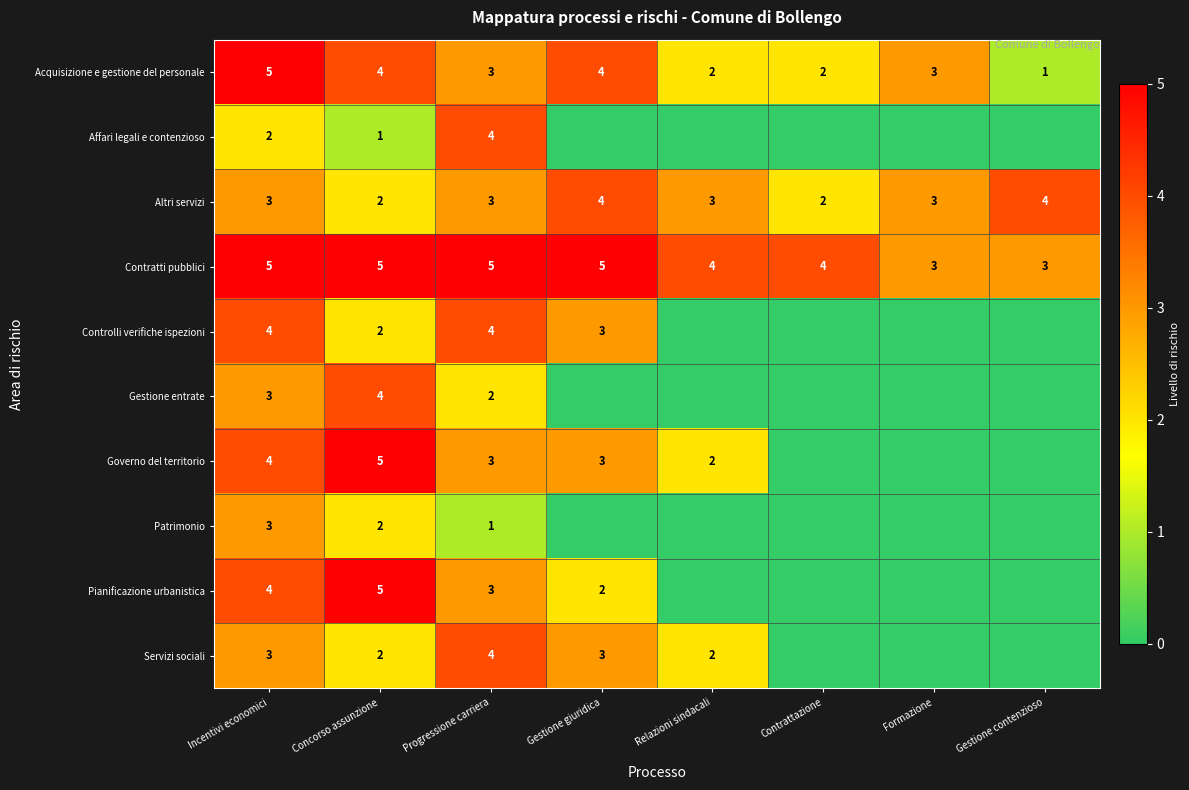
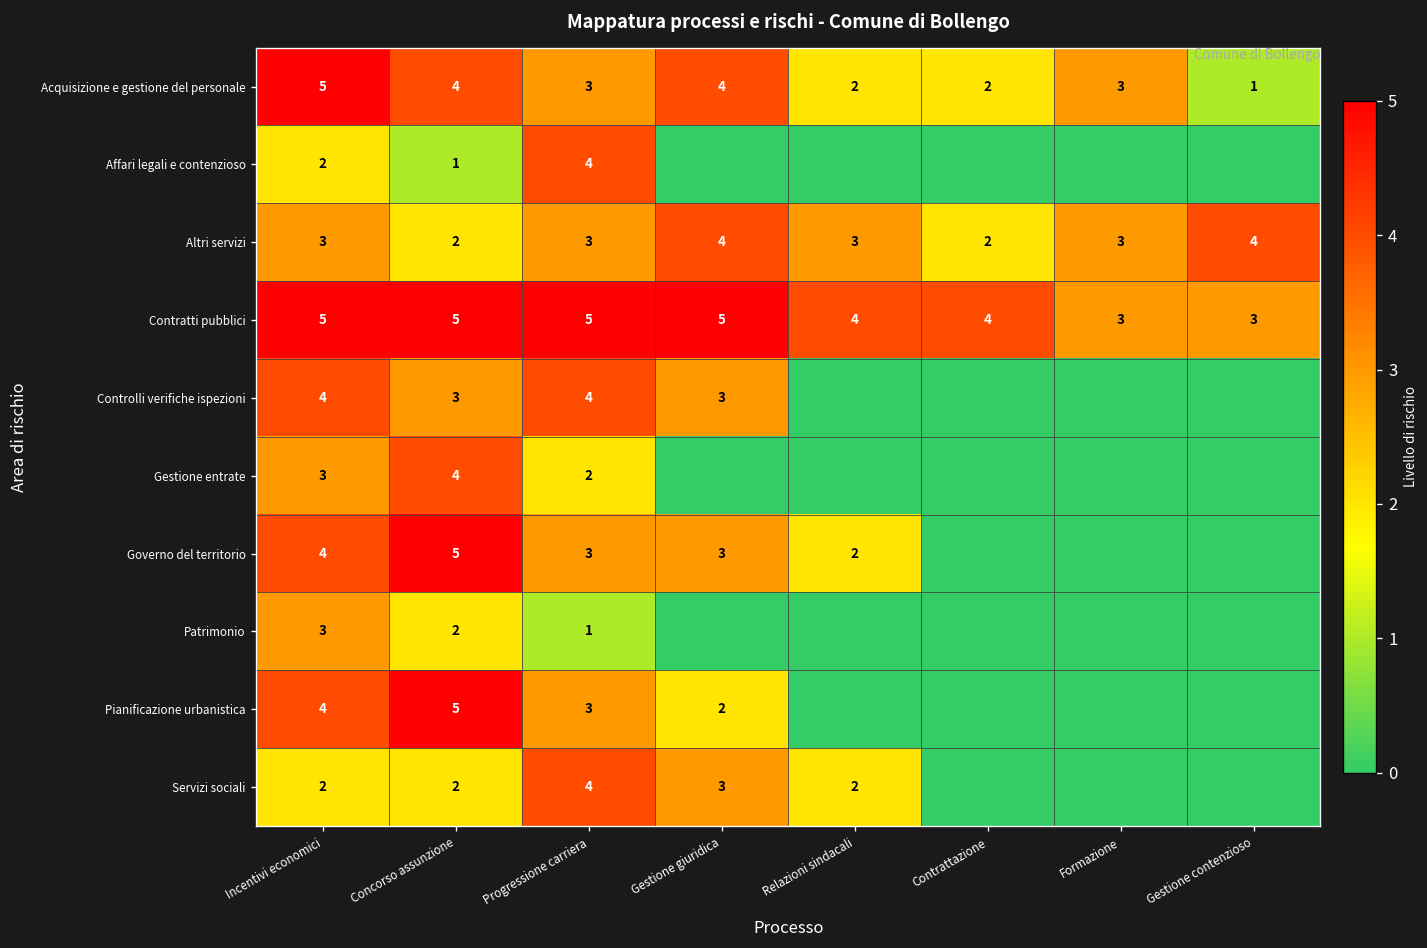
Controlli verifiche ispezioni, Concorso assunzione: 2 -> 3
Servizi sociali, Incentivi economici: 3 -> 2
